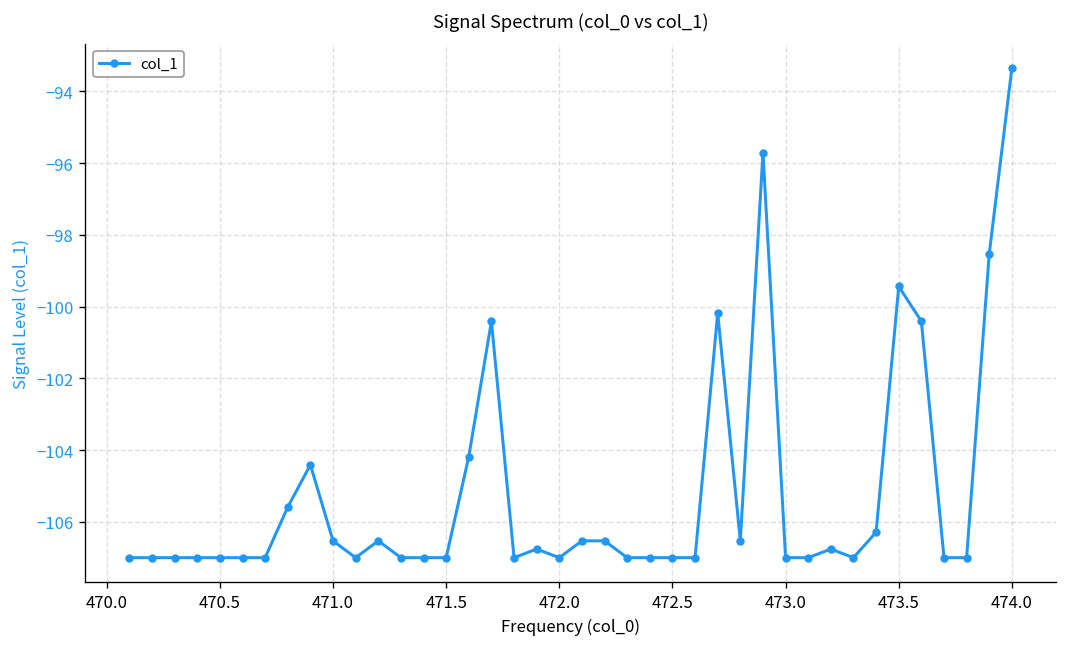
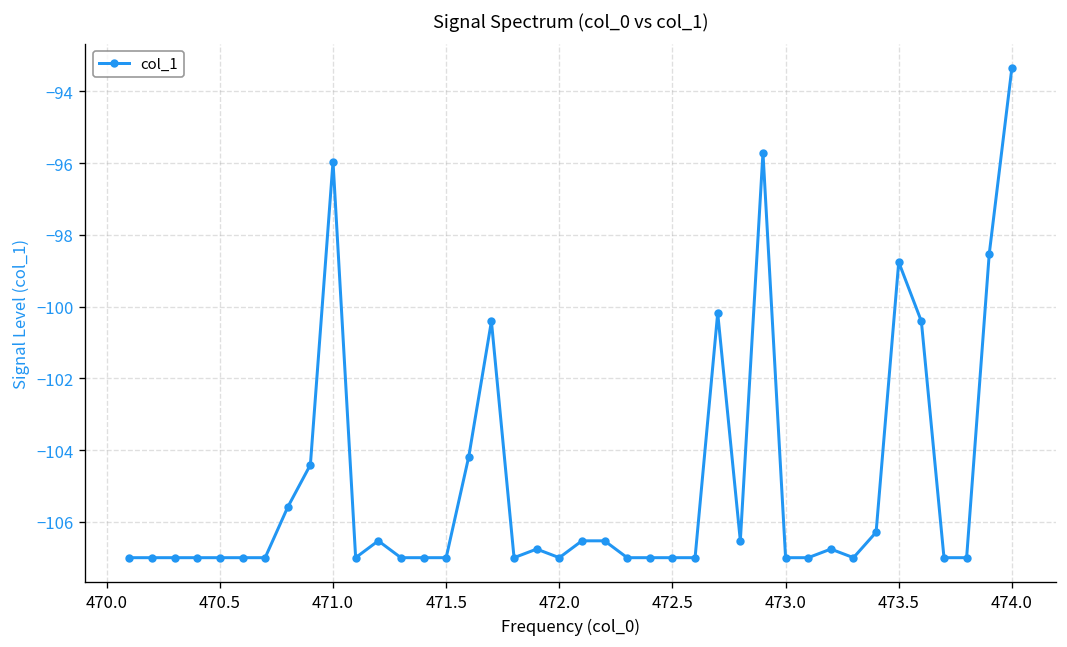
471.0: -106.5 -> -96.0
473.5: -99.4 -> -98.8
